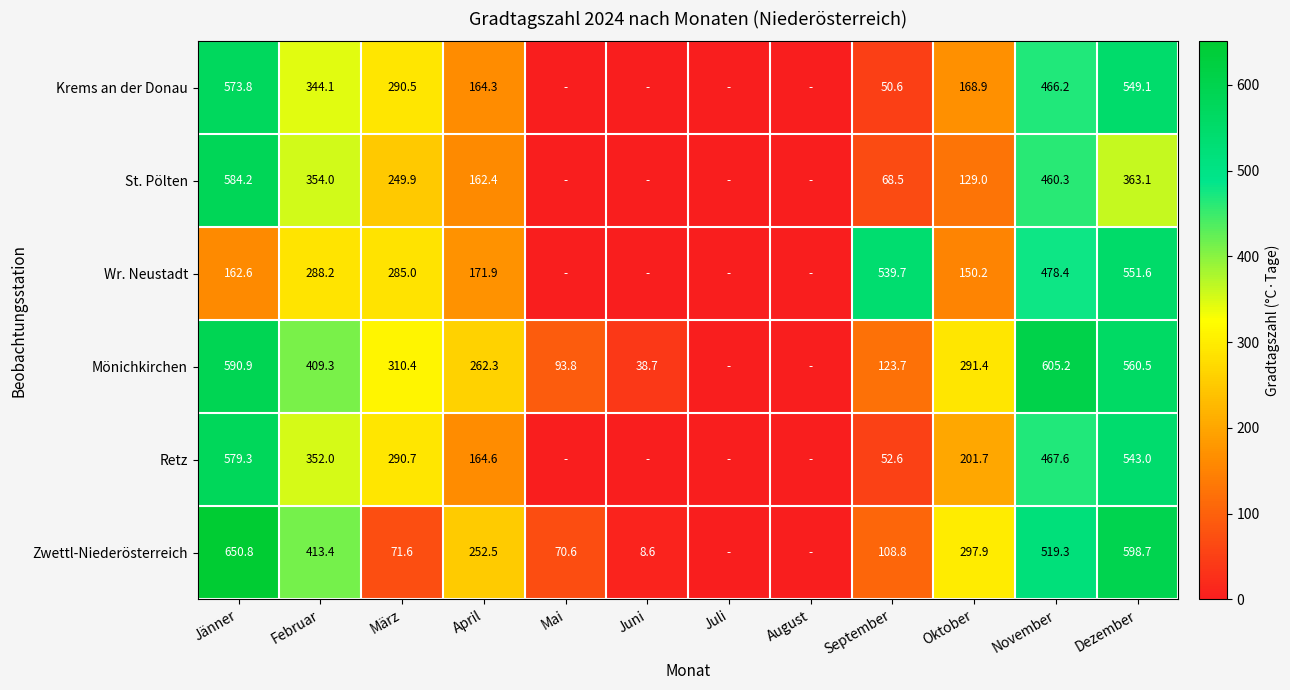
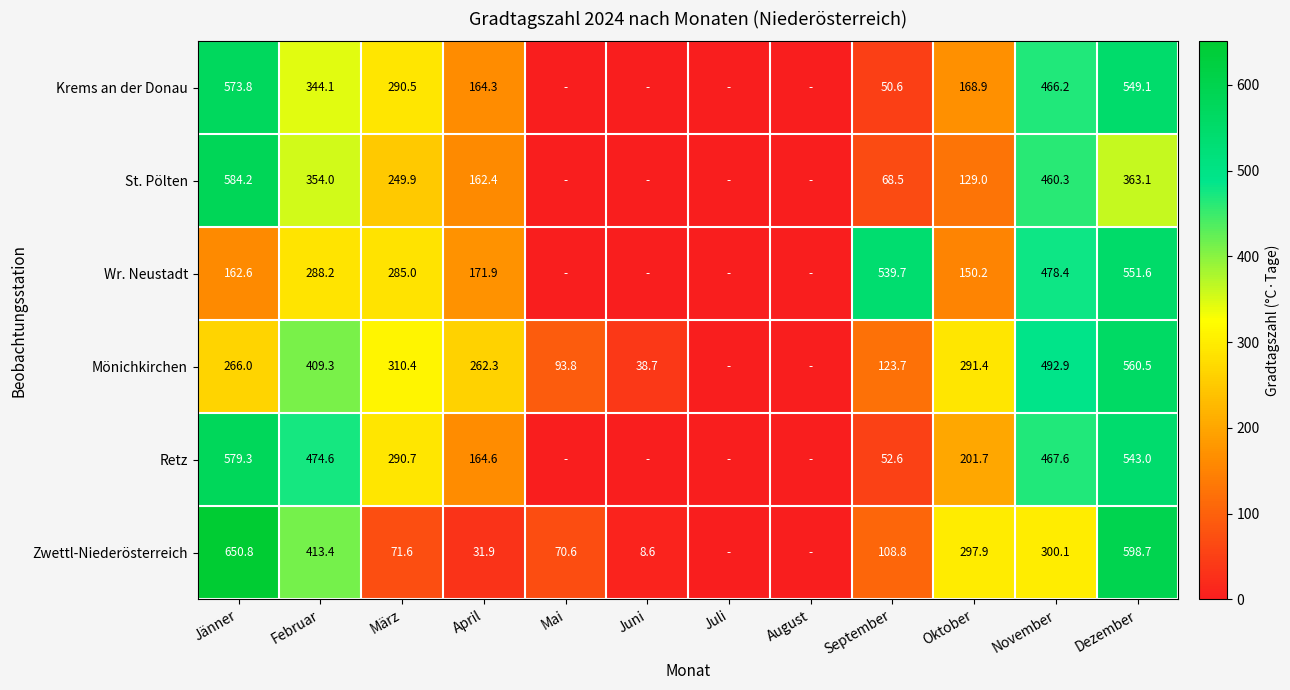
Mönichkirchen, Jänner: 590.9 -> 266.0
Mönichkirchen, November: 605.2 -> 492.9
Retz, Februar: 352.0 -> 474.6
Zwettl-Niederösterreich, April: 252.5 -> 31.9
Zwettl-Niederösterreich, November: 519.3 -> 300.1
